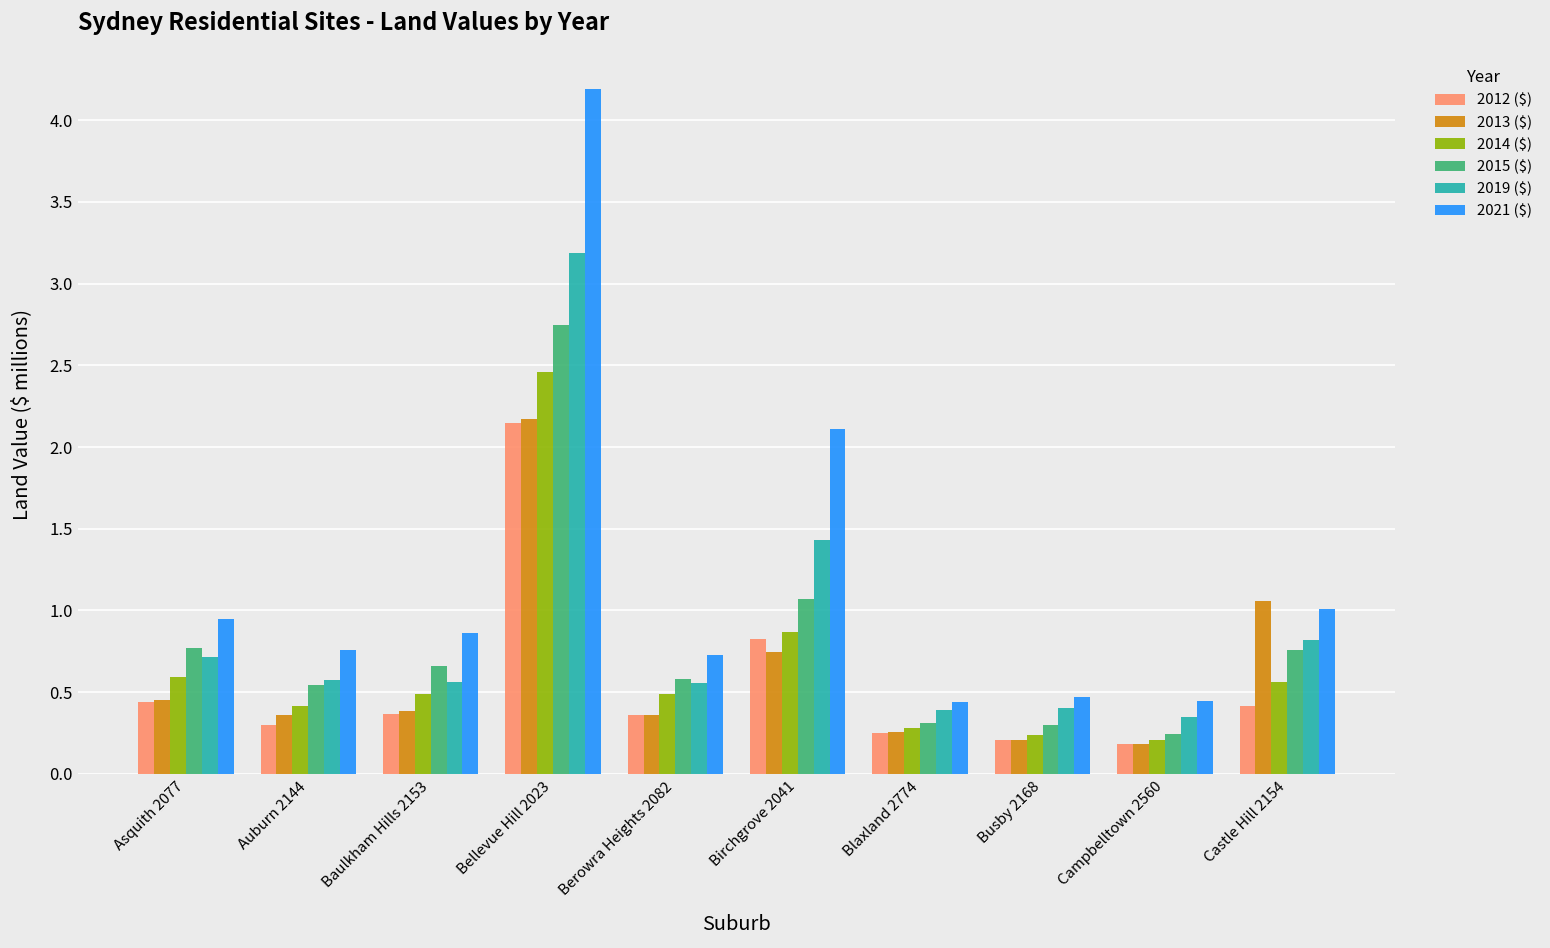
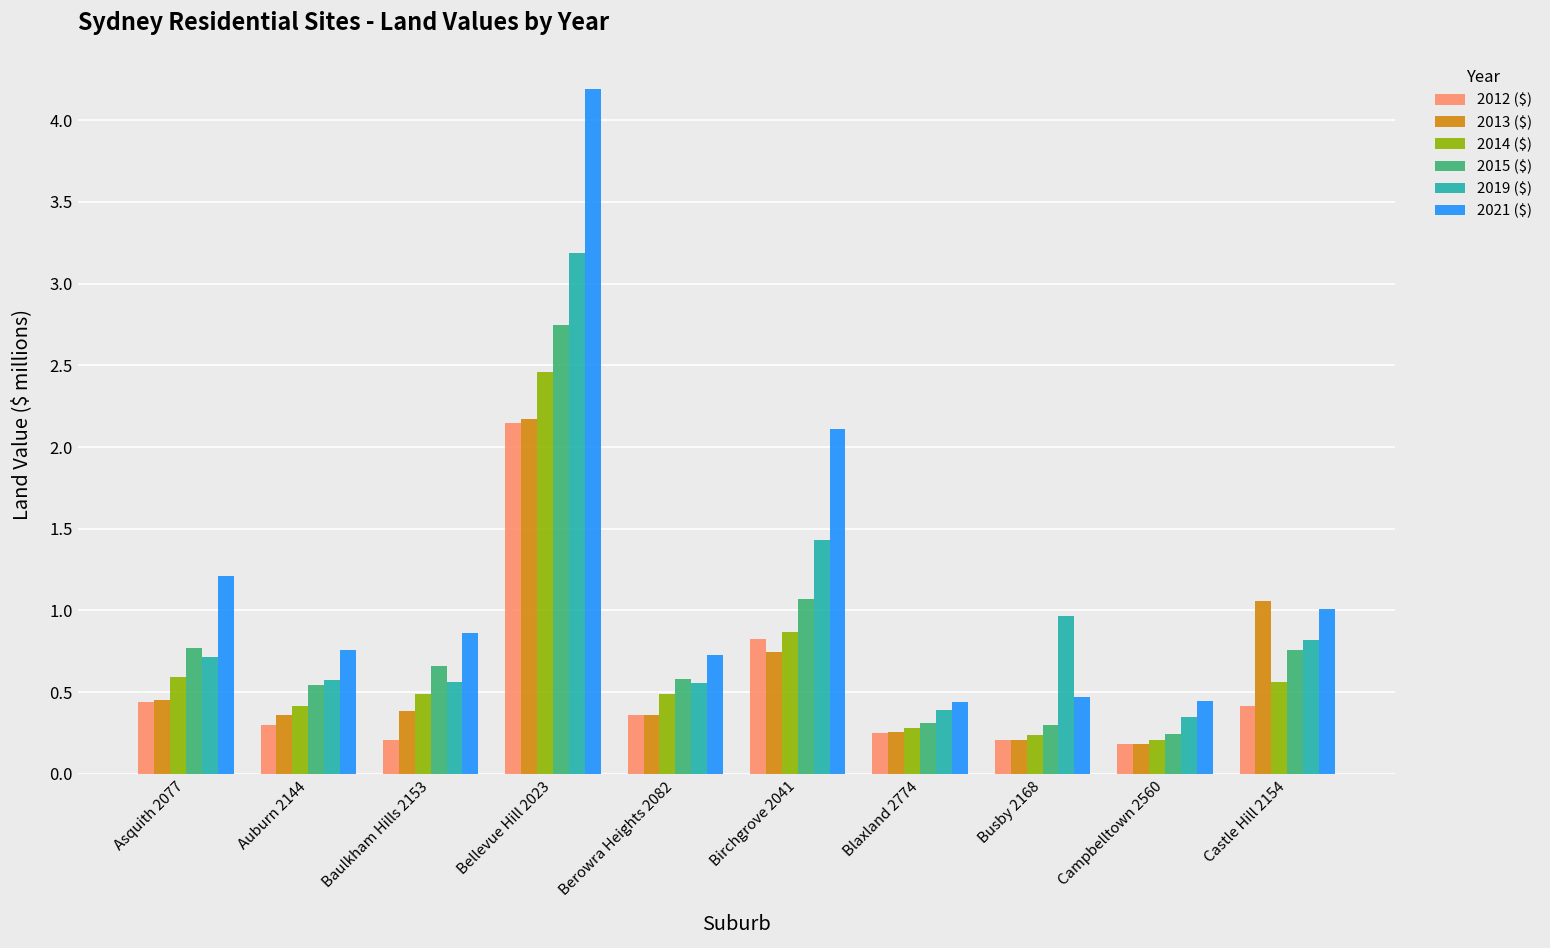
2021 ($), Asquith 2077: 0.95 -> 1.21
2012 ($), Baulkham Hills 2153: 0.37 -> 0.21
2019 ($), Busby 2168: 0.41 -> 0.97
